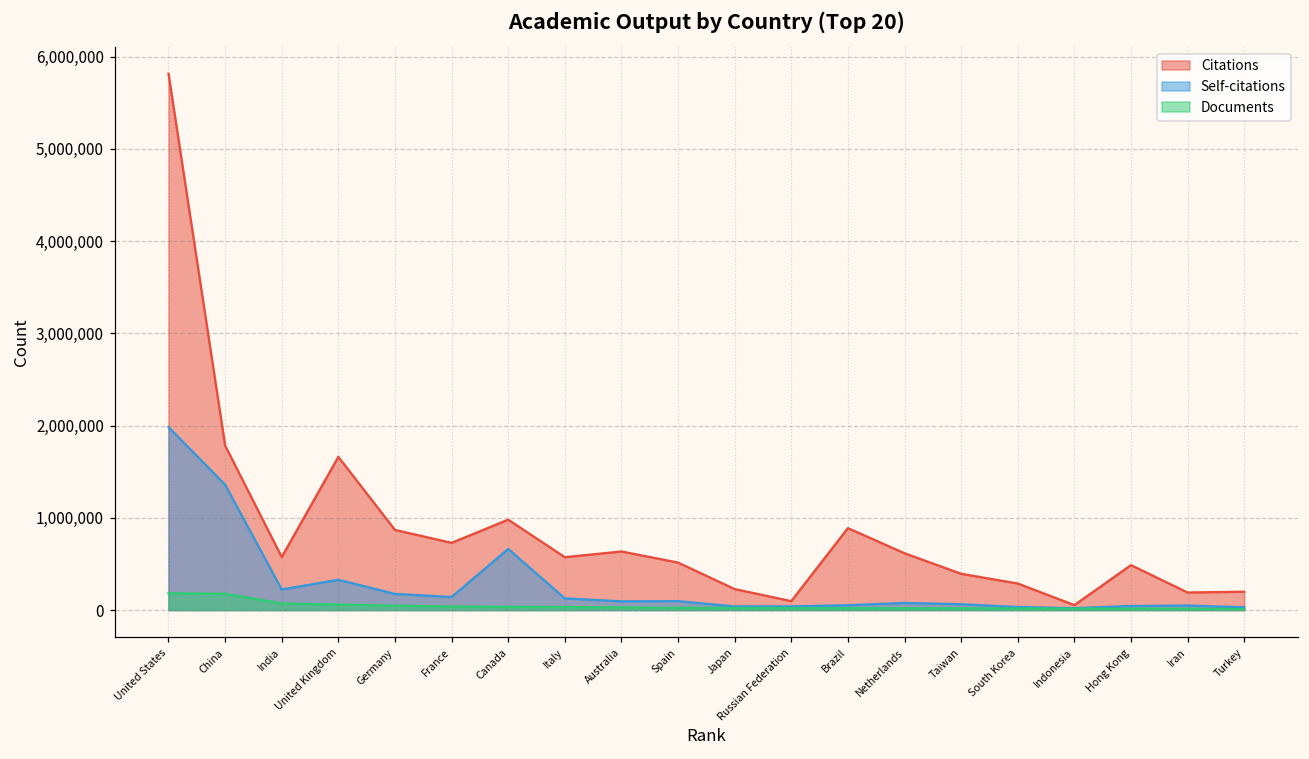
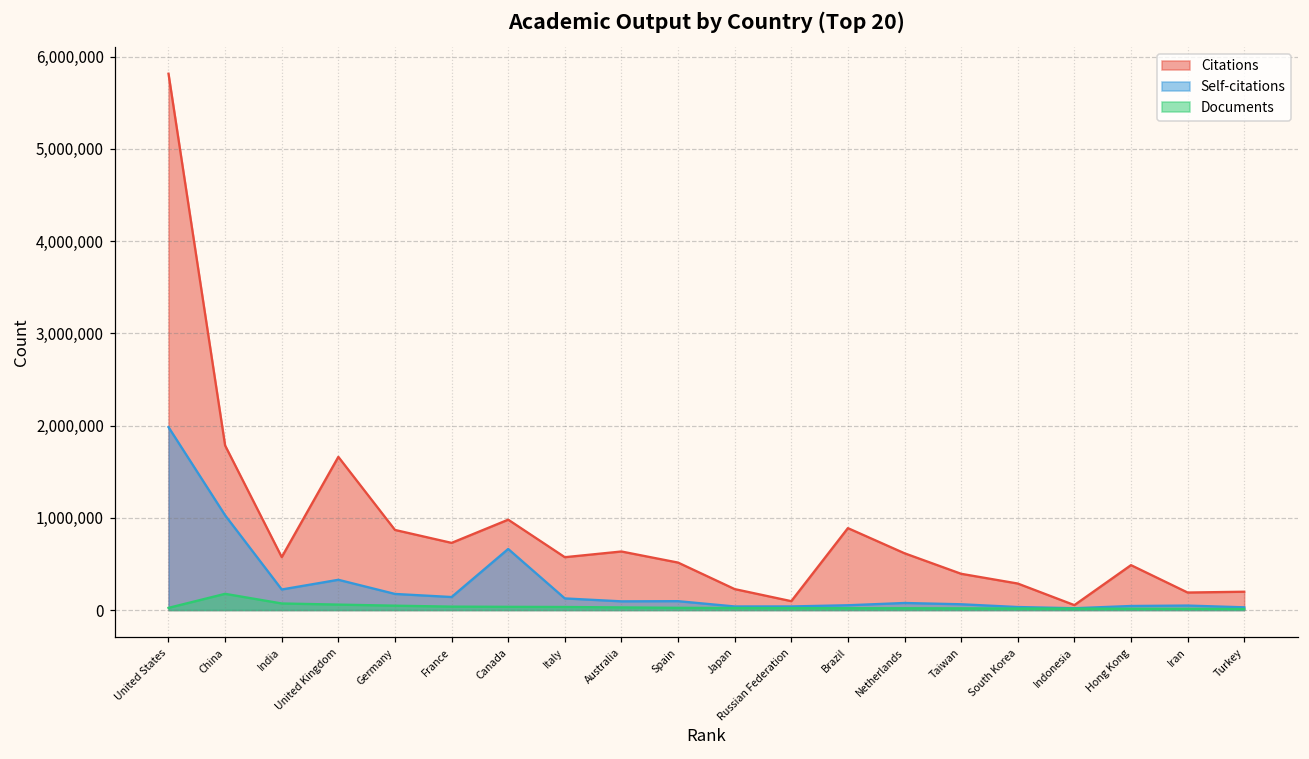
Documents, United States: 200,000 -> 0
Self-citations, China: 1,400,000 -> 1,000,000
